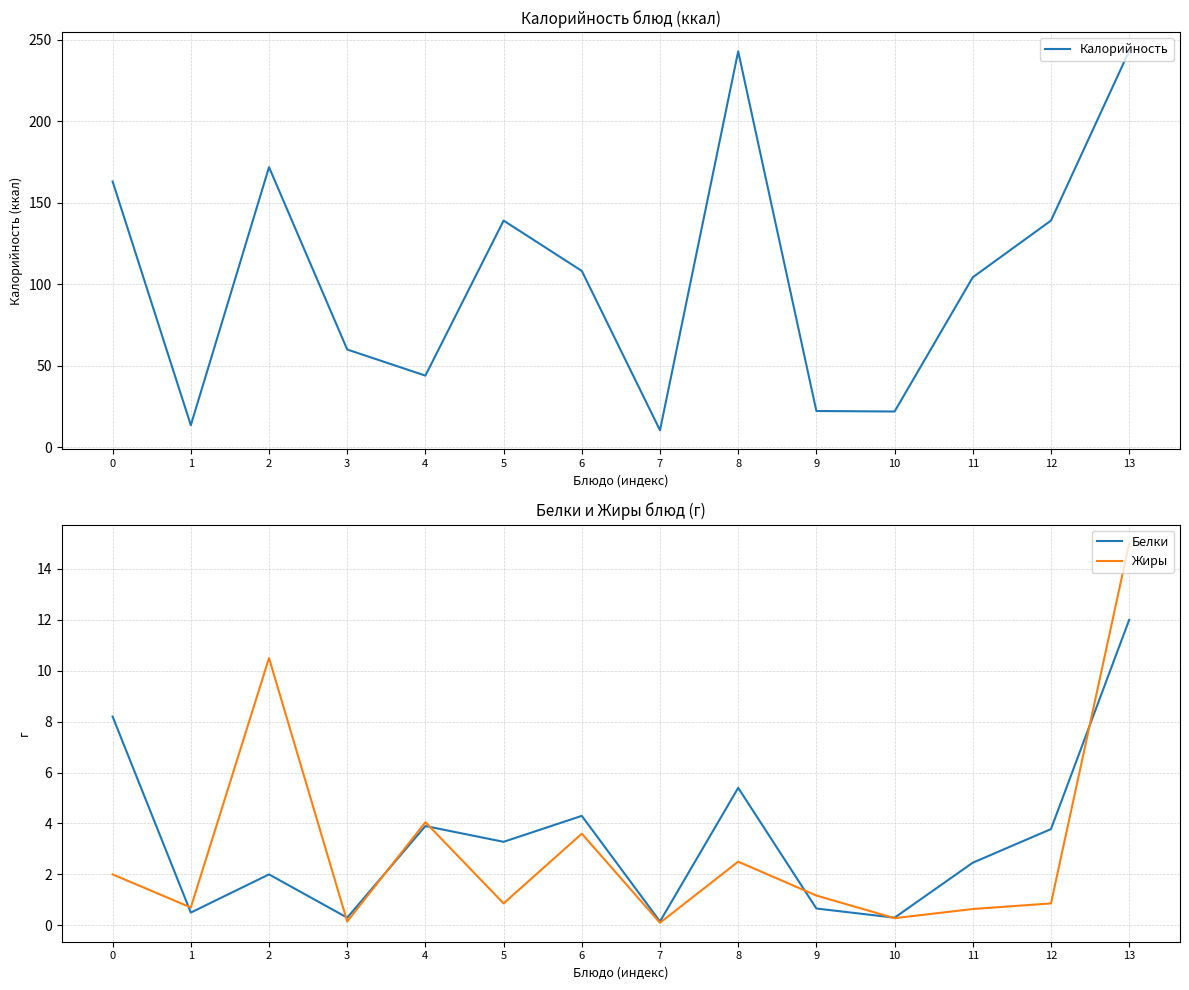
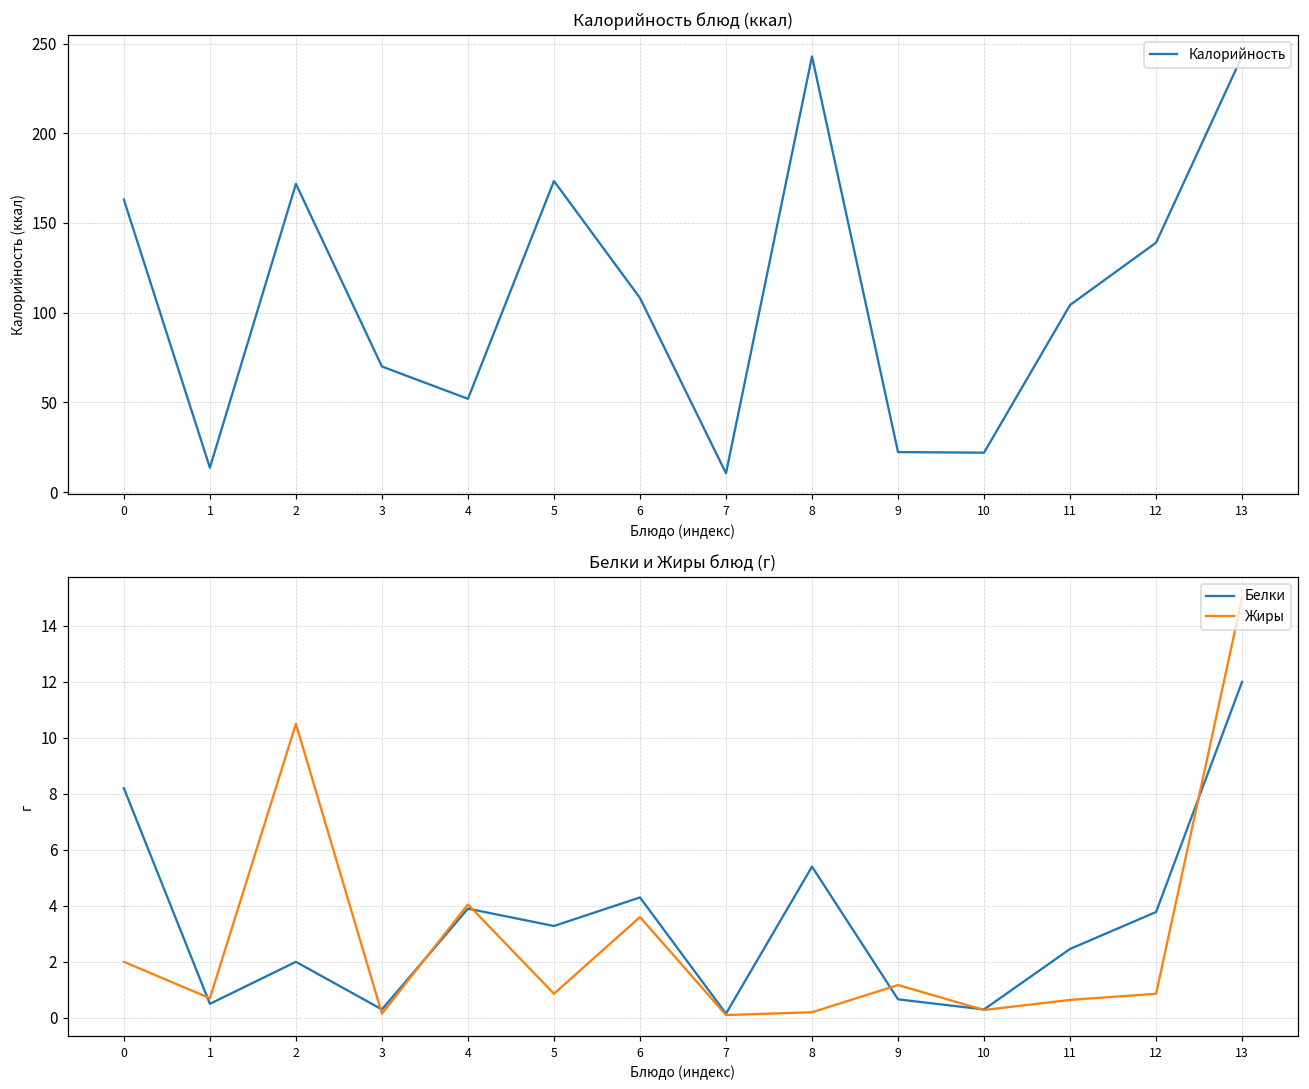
Калорийность блюд (ккал), 3: 60 -> 70
Калорийность блюд (ккал), 4: 44 -> 52
Калорийность блюд (ккал), 5: 139 -> 173
Белки и Жиры блюд (г), Жиры, 8: 2.5 -> 0.2
